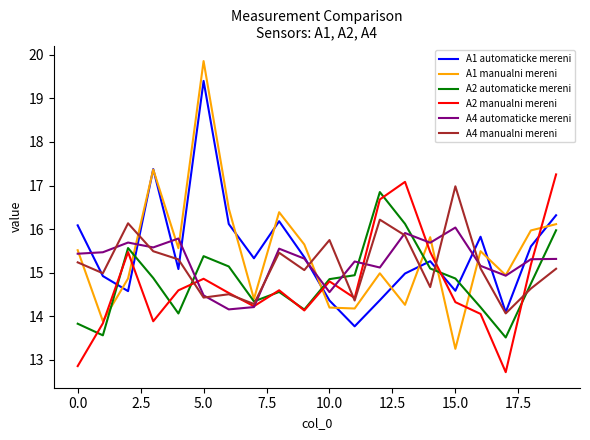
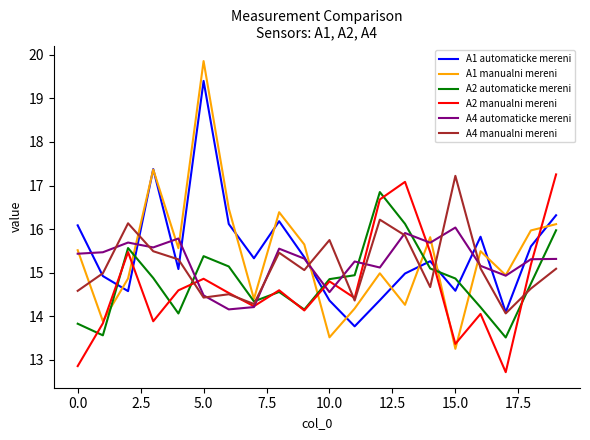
A4 manualni mereni, 0.0: 15.2 -> 14.6
A1 manualni mereni, 10.0: 14.2 -> 13.5
A2 manualni mereni, 15.0: 14.3 -> 13.4
A4 manualni mereni, 15.0: 17.0 -> 17.2
